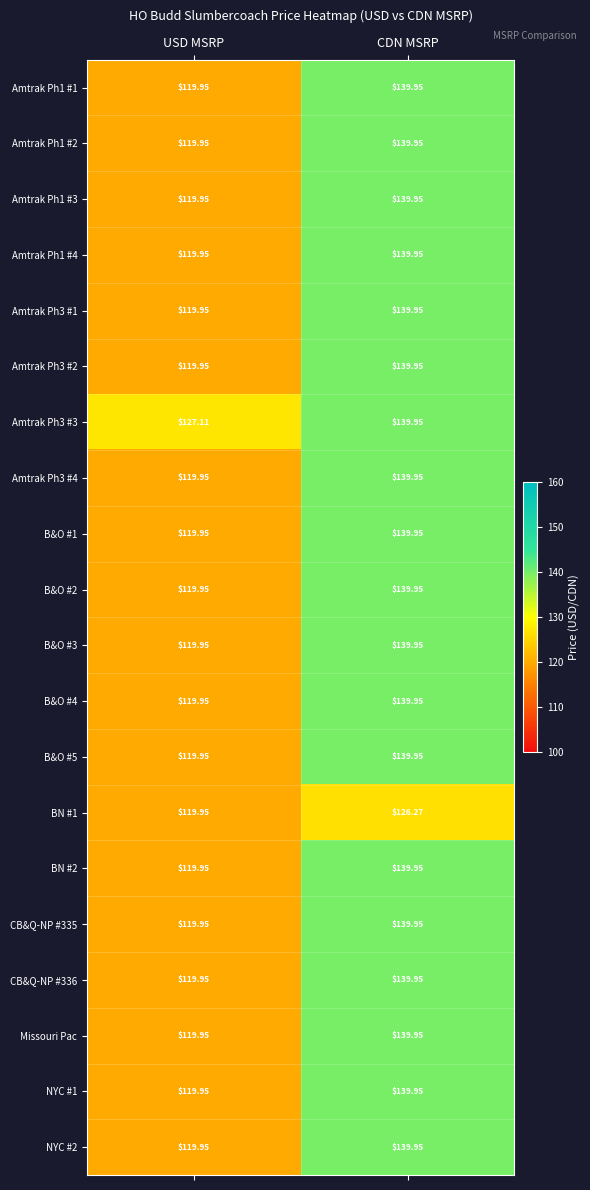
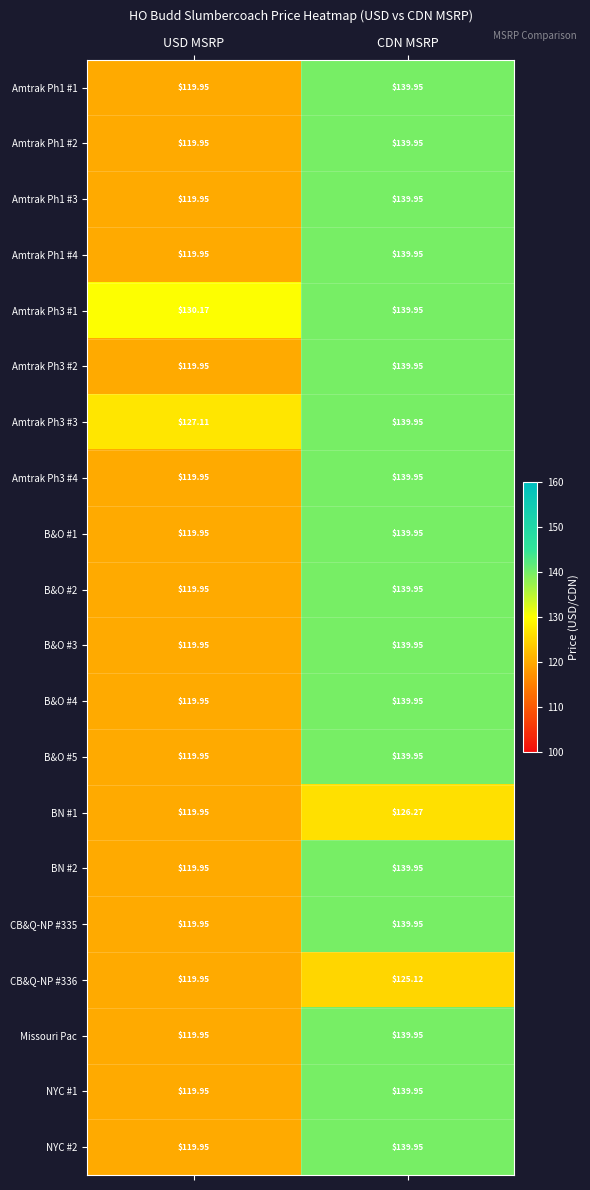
Amtrak Ph3 #1, USD MSRP: $119.95 -> $130.17
CB&Q-NP #336, CDN MSRP: $139.95 -> $125.12
